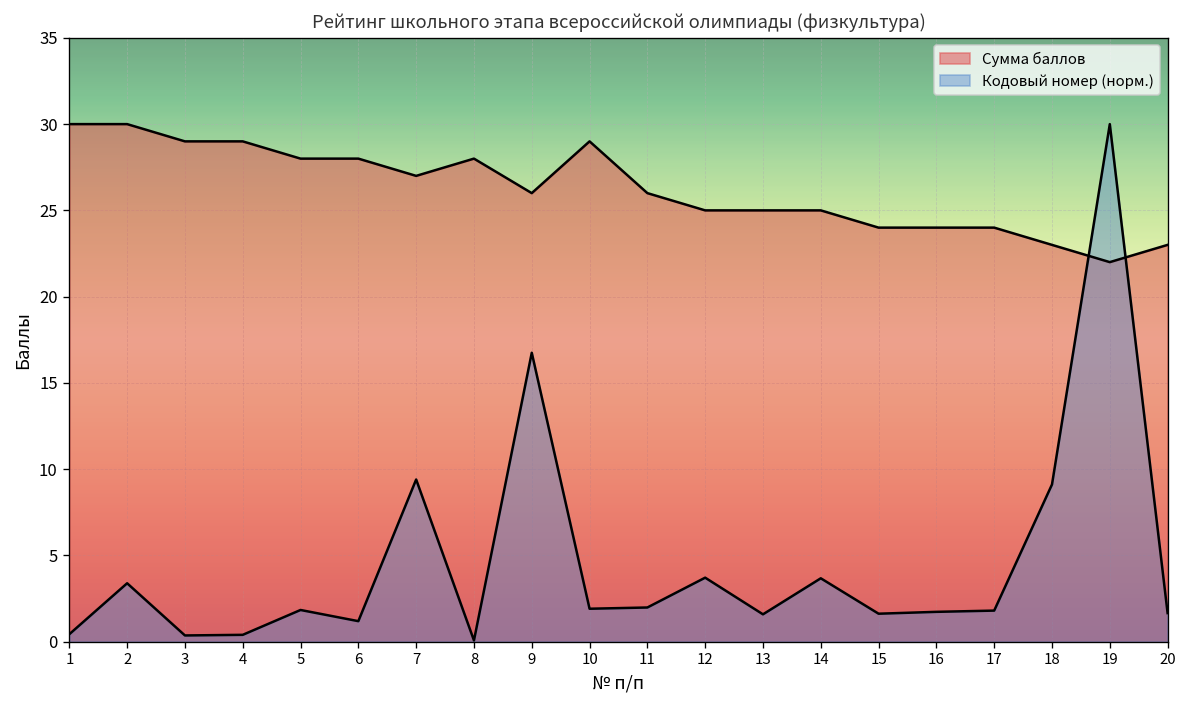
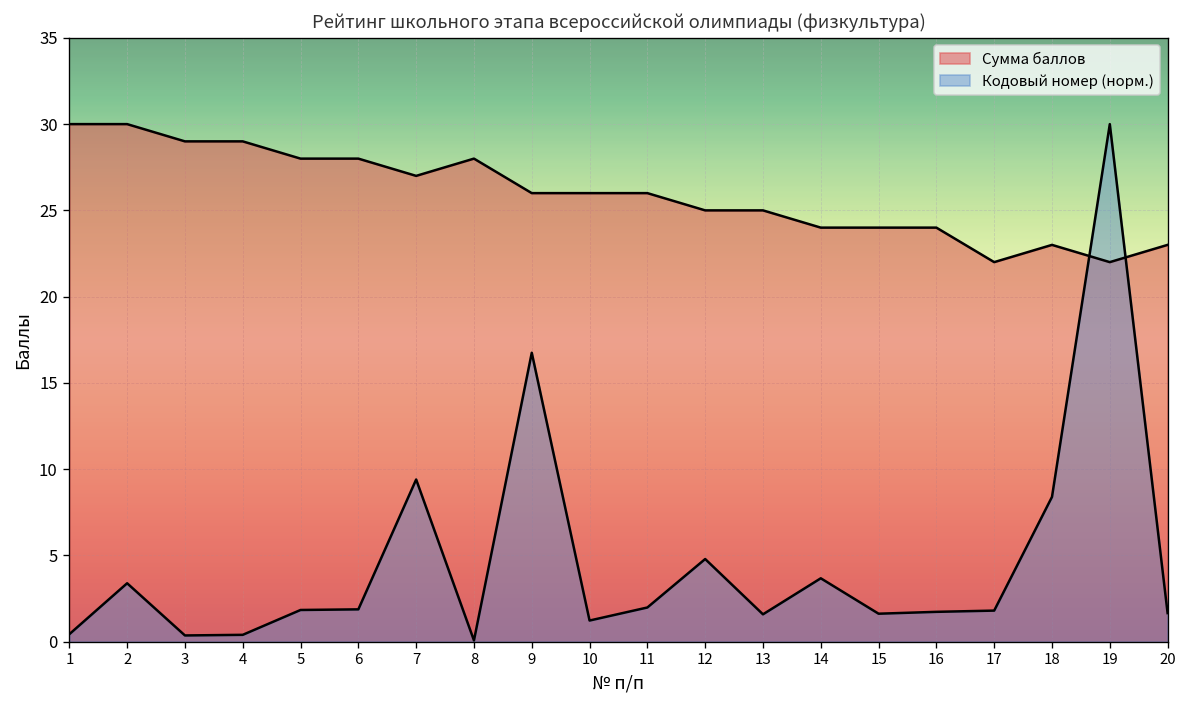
Кодовый номер (норм.), 6: 1.2 -> 1.9
Сумма баллов, 10: 29 -> 26
Кодовый номер (норм.), 10: 1.9 -> 1.2
Кодовый номер (норм.), 12: 3.7 -> 4.8
Сумма баллов, 14: 25 -> 24
Сумма баллов, 17: 24 -> 22
Кодовый номер (норм.), 18: 9.1 -> 8.4
